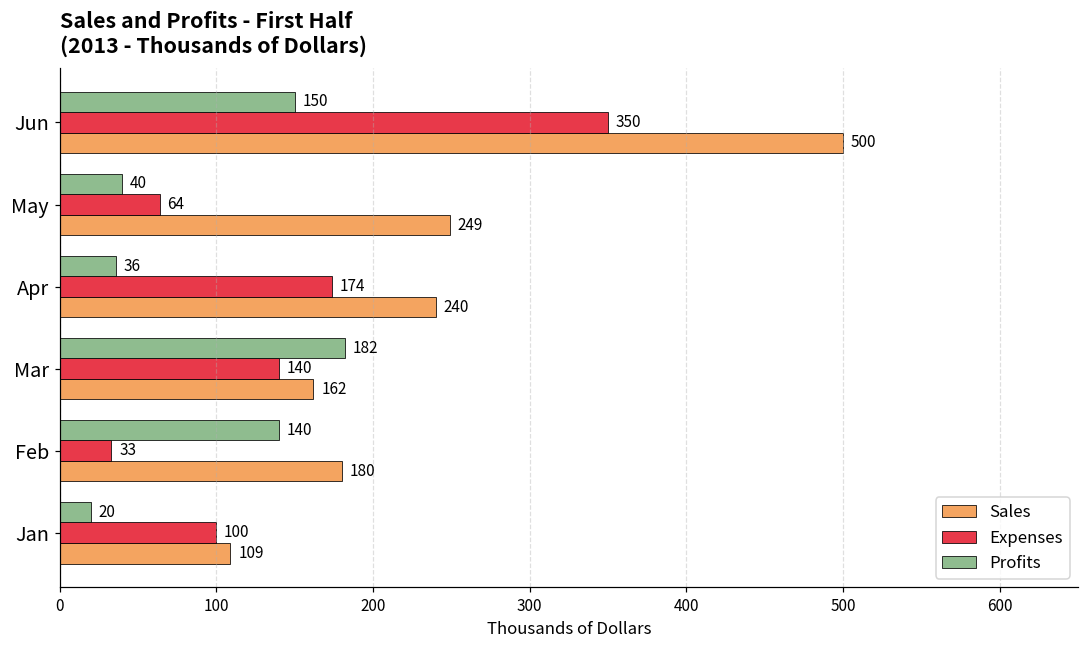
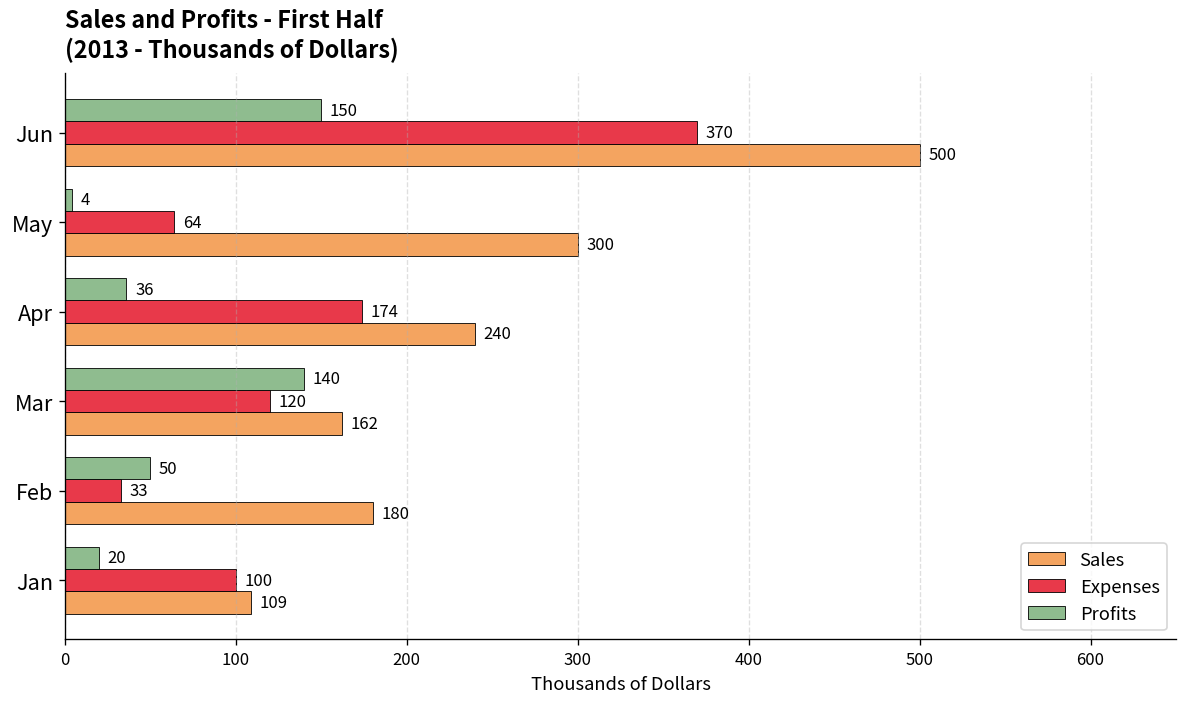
Expenses, Jun: 350 -> 370
Profits, May: 40 -> 4
Sales, May: 249 -> 300
Profits, Mar: 182 -> 140
Expenses, Mar: 140 -> 120
Profits, Feb: 140 -> 50
